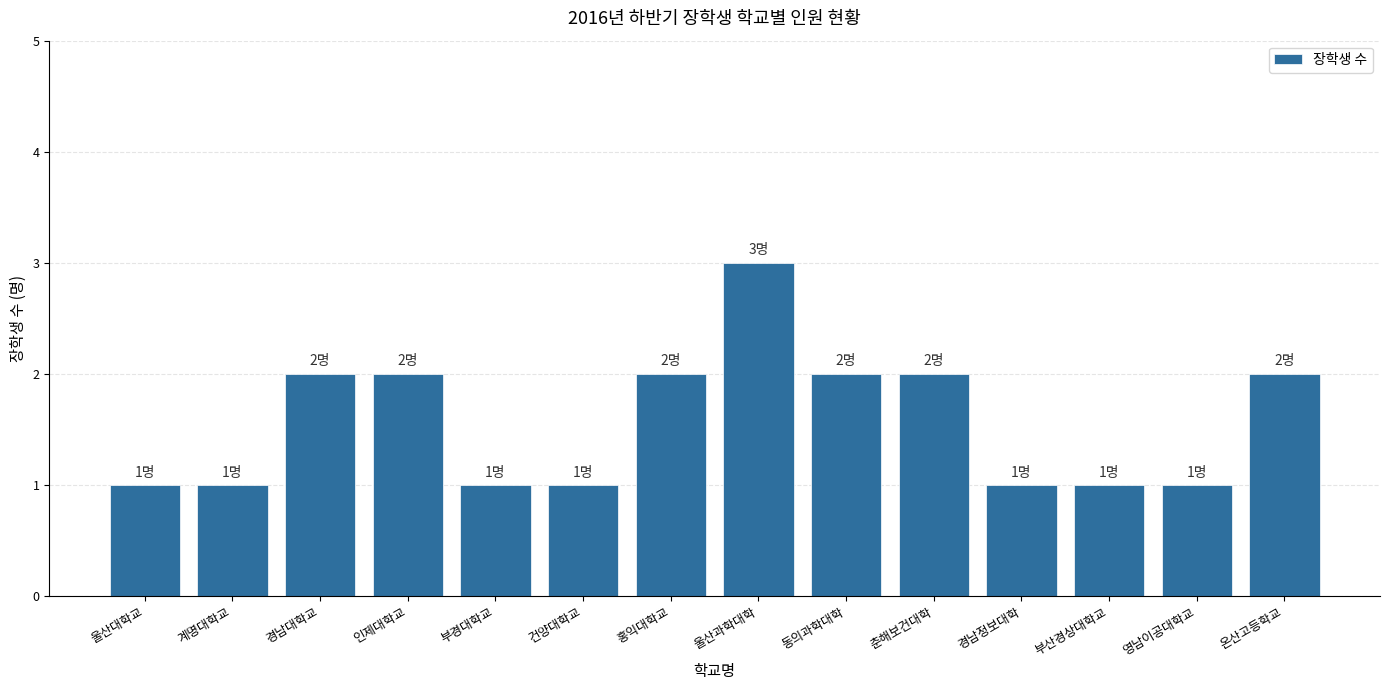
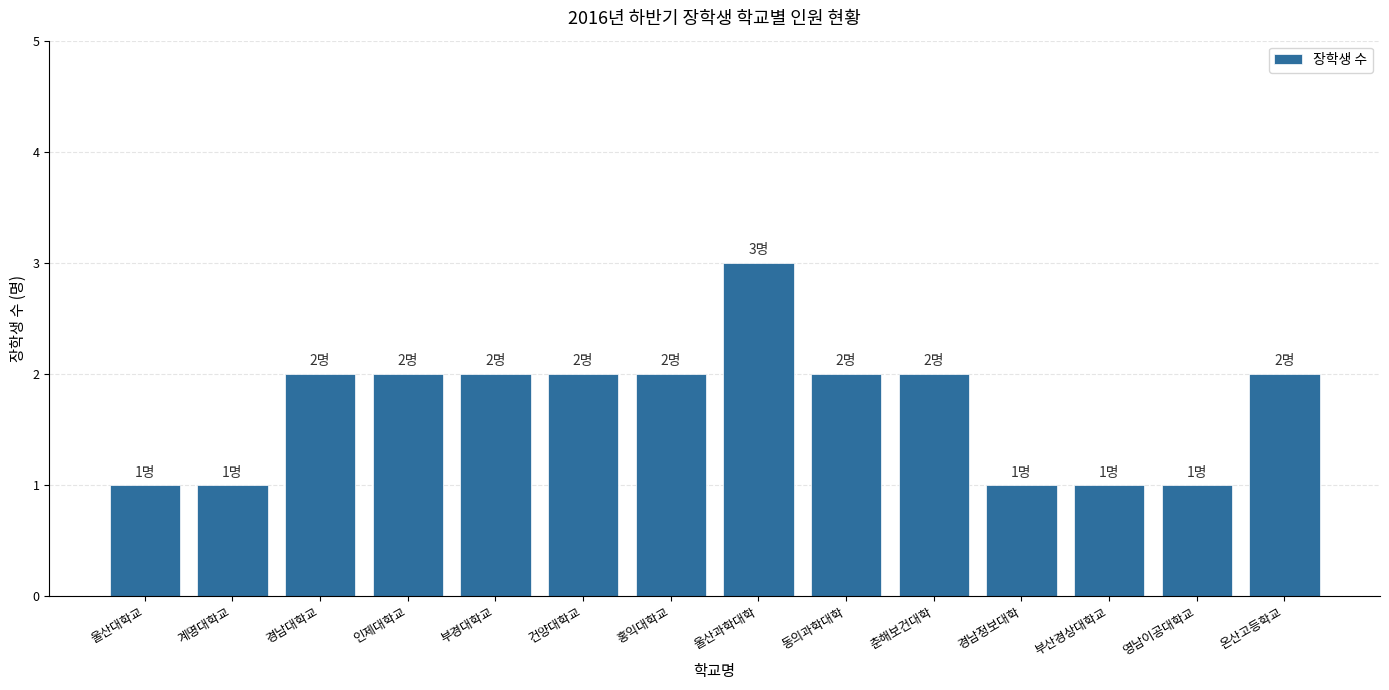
부경대학교: 1명 -> 2명
건양대학교: 1명 -> 2명
